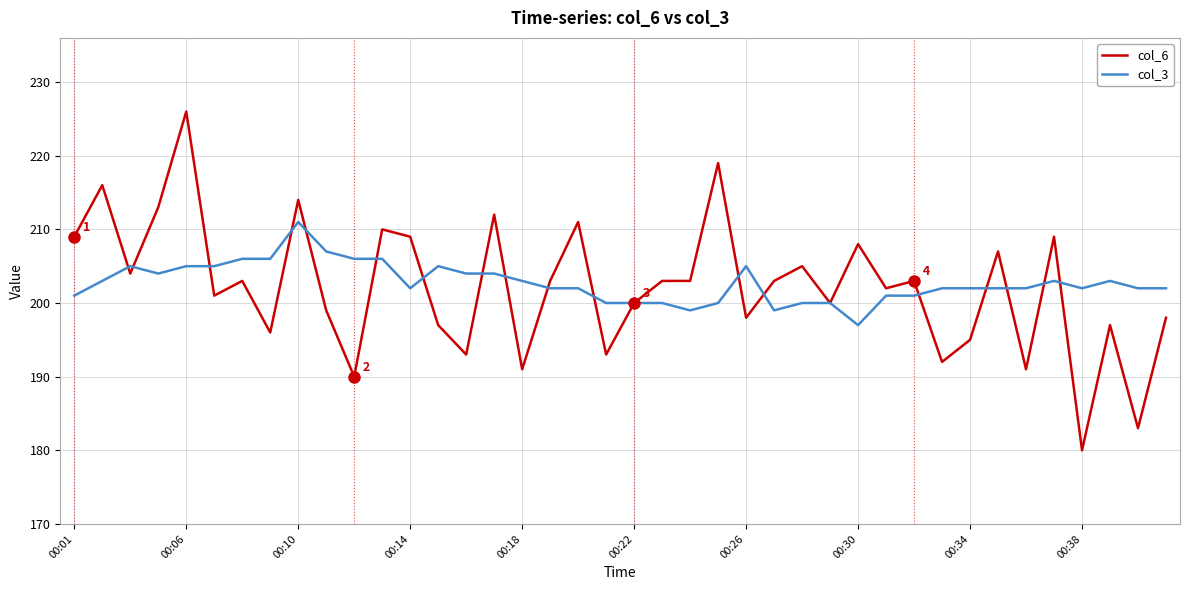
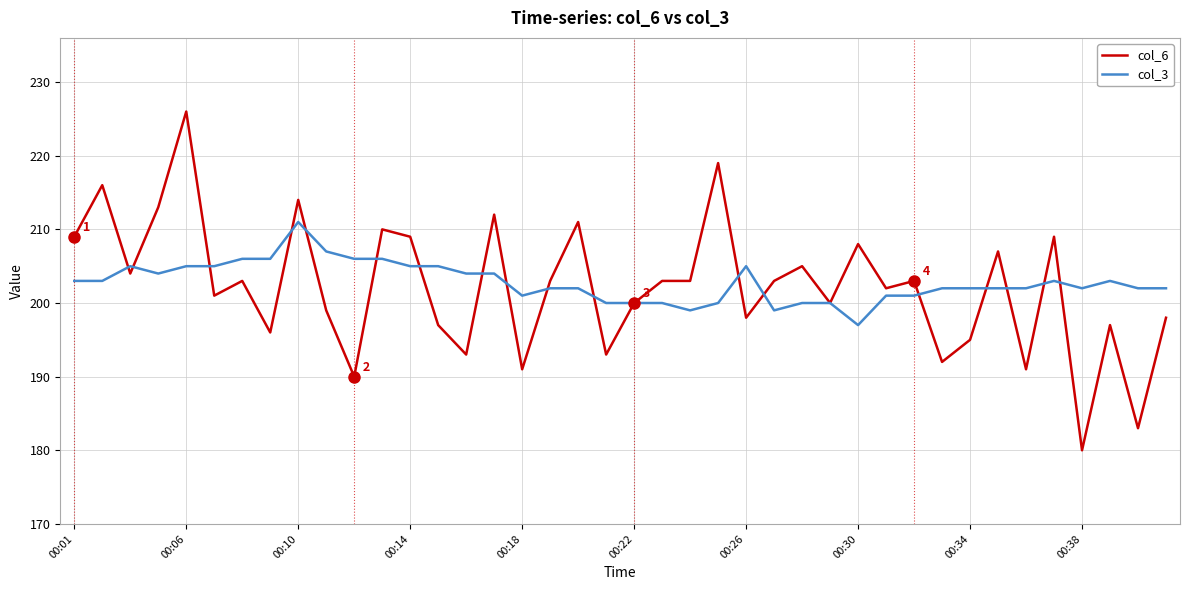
col_3, 00:01: 201 -> 203
col_3, 00:14: 202 -> 205
col_3, 00:18: 203 -> 201
